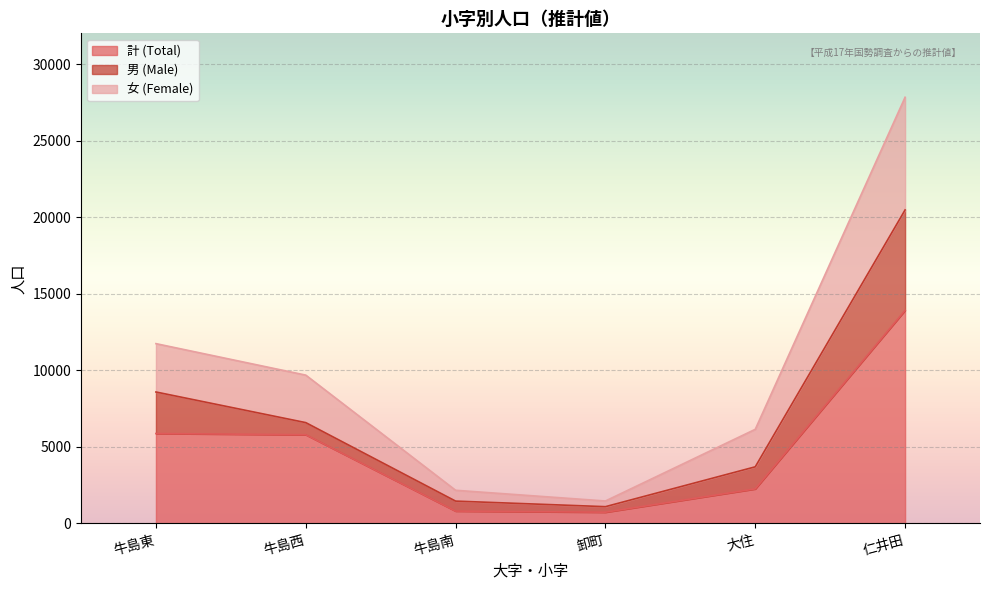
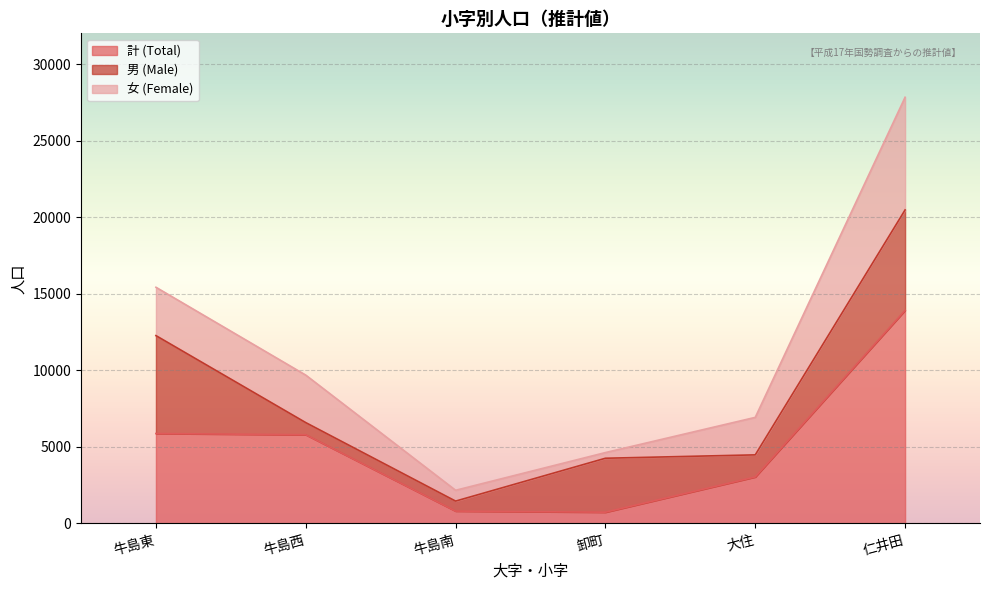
男 (Male), 牛島東: 2700 -> 6400
男 (Male), 卸町: 400 -> 3500
計 (Total), 大住: 2300 -> 3000
